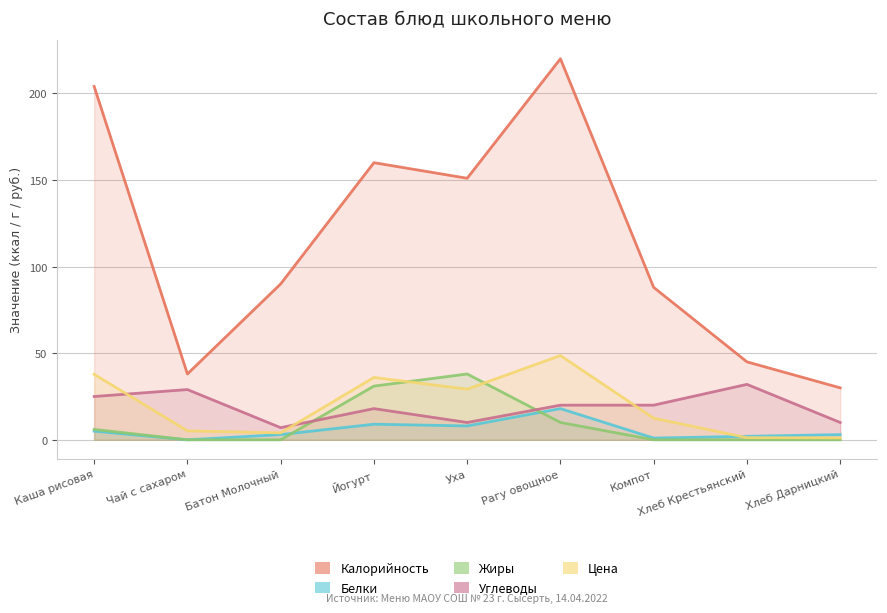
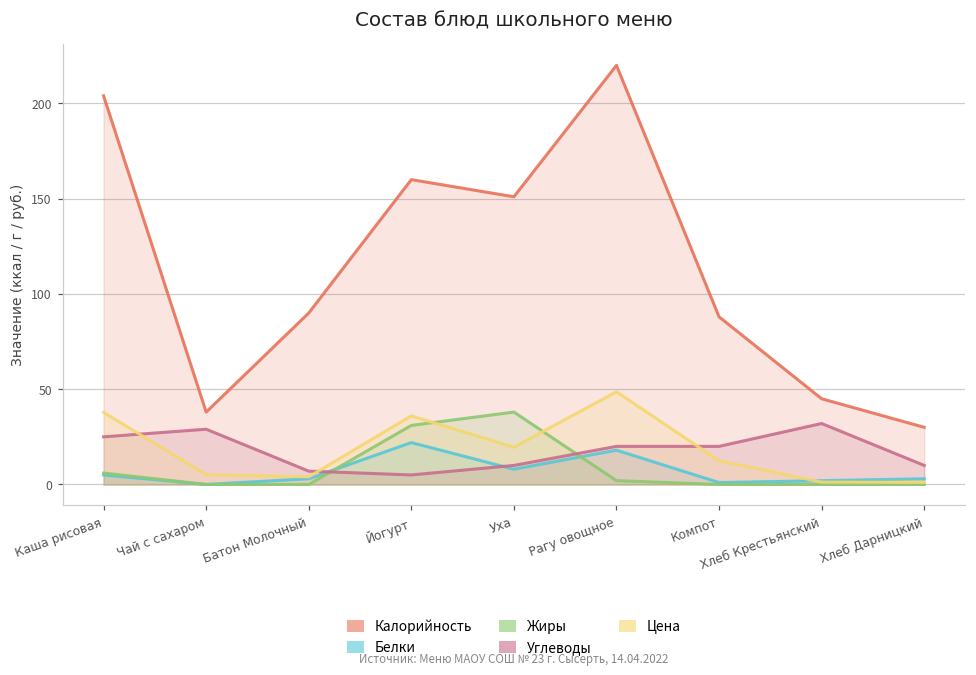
Белки, Йогурт: 9 -> 22
Углеводы, Йогурт: 18 -> 5
Цена, Уха: 29 -> 20
Жиры, Рагу овощное: 10 -> 2
